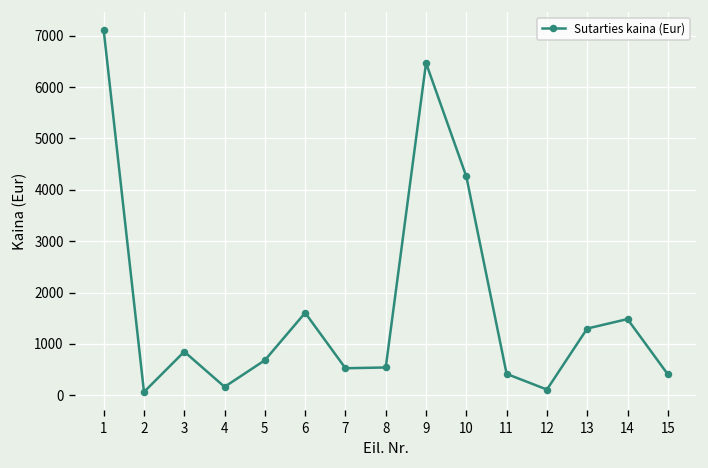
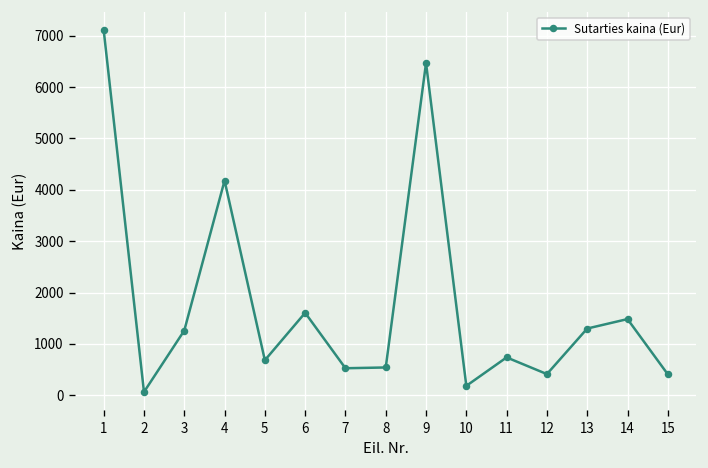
3: 900 -> 1300
4: 200 -> 4200
10: 4300 -> 200
11: 400 -> 700
12: 100 -> 400
